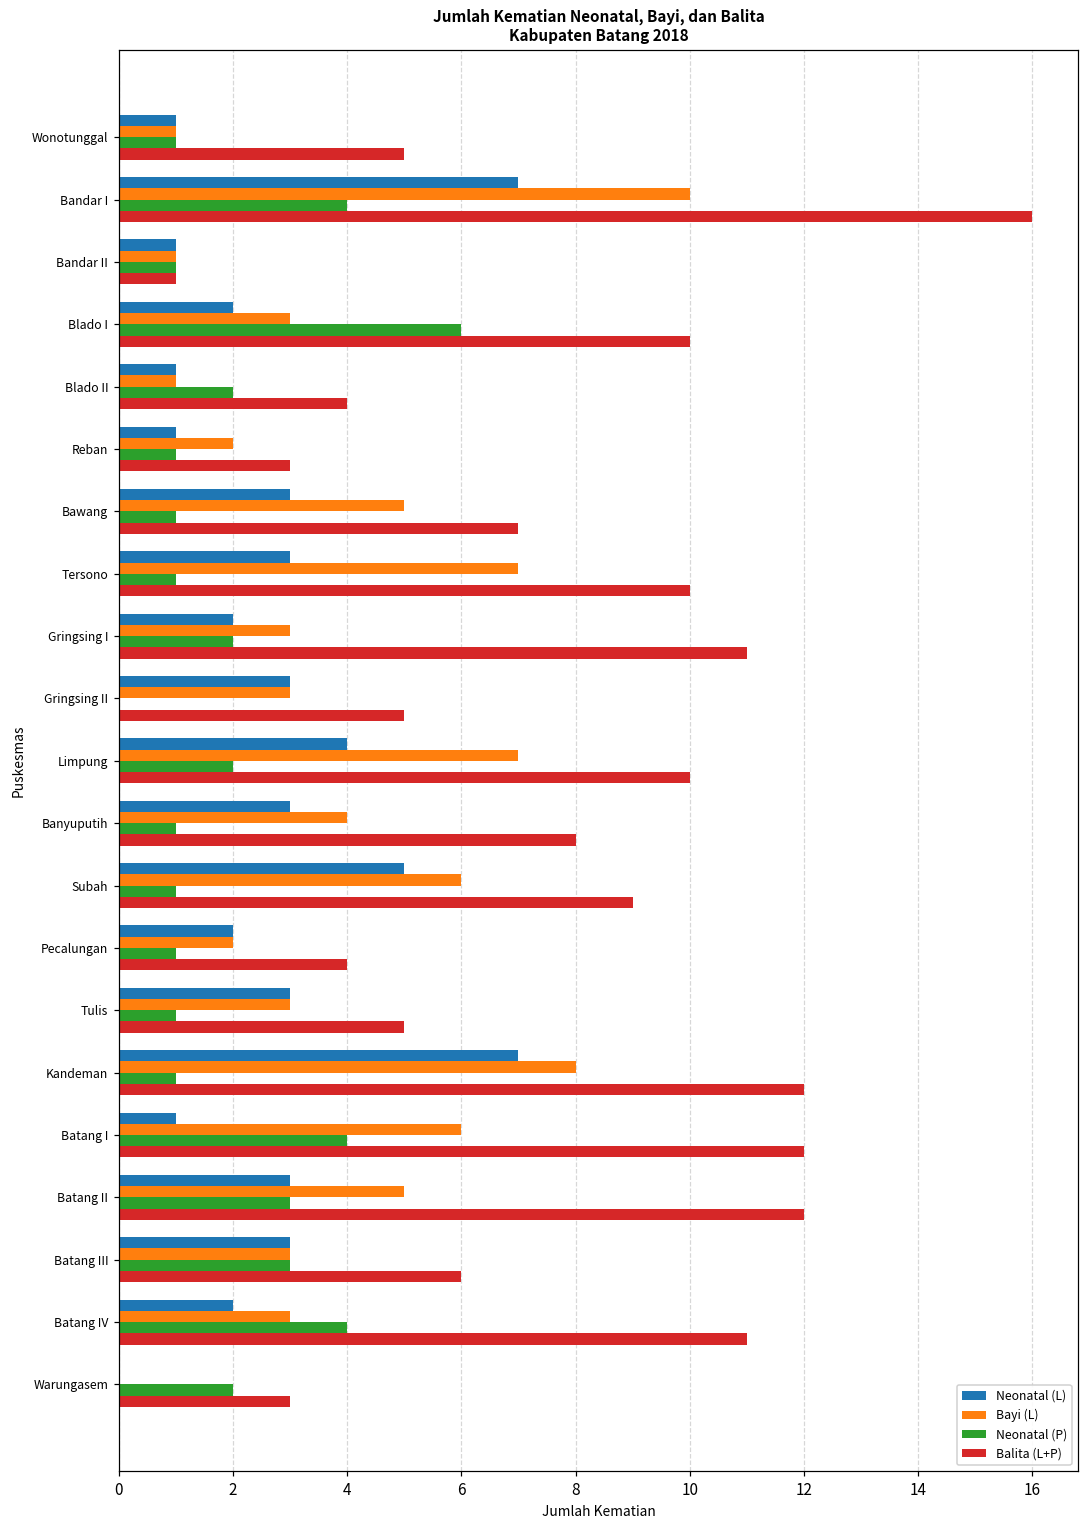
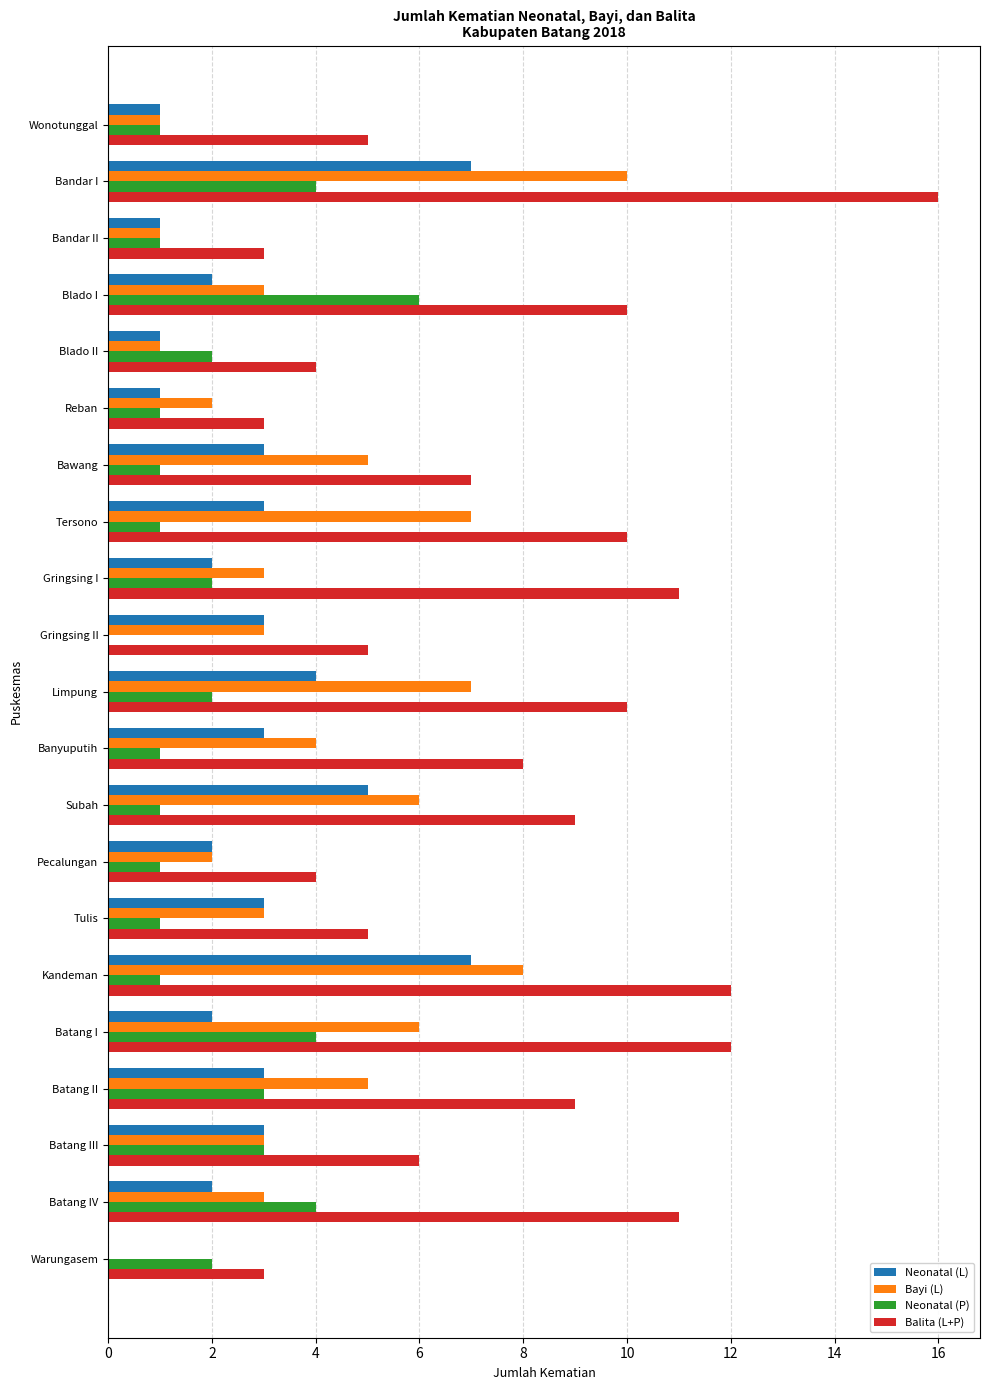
Balita (L+P), Bandar II: 1 -> 3
Neonatal (L), Batang I: 1 -> 2
Balita (L+P), Batang II: 12 -> 9
